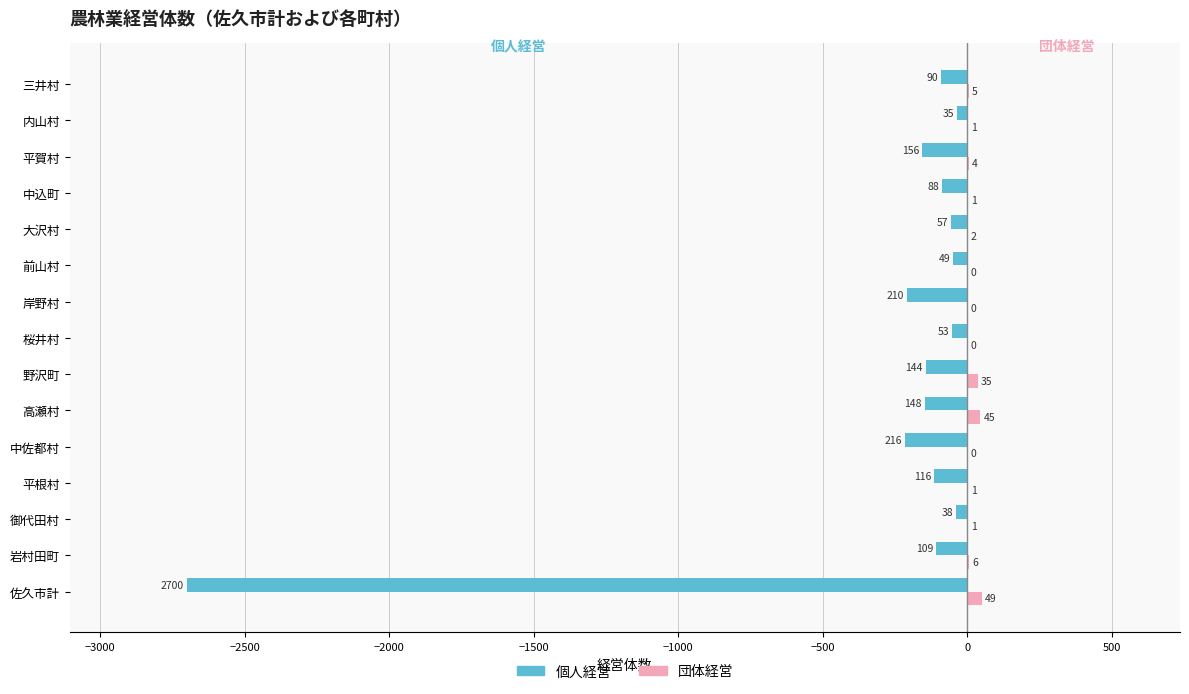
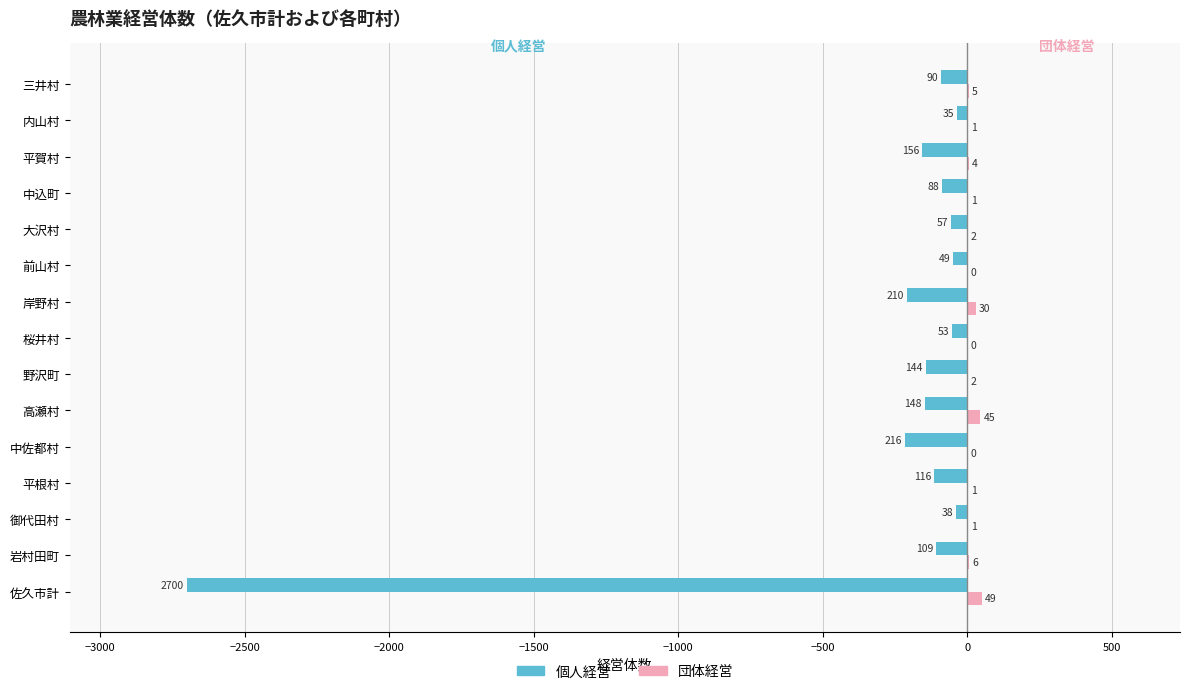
団体経営, 岸野村: 0 -> 30
団体経営, 野沢町: 35 -> 2
